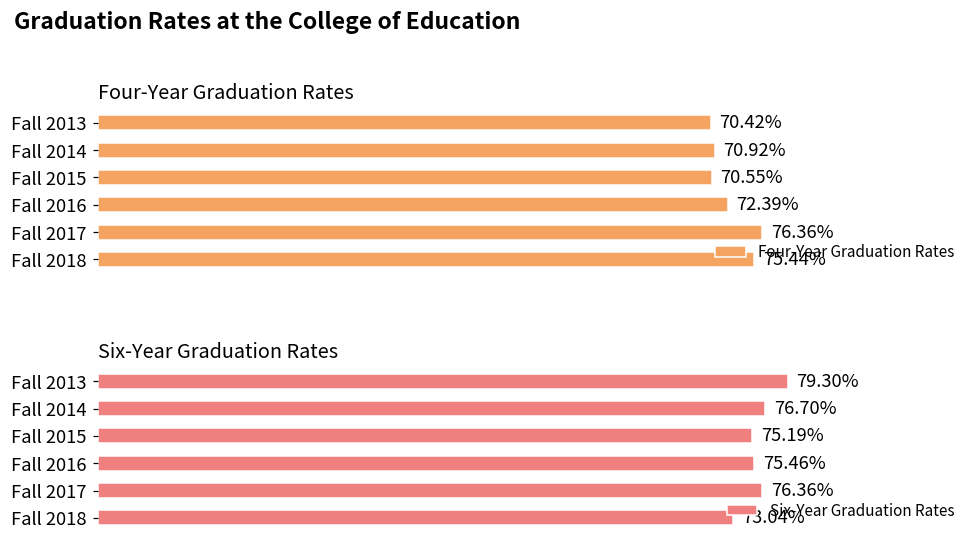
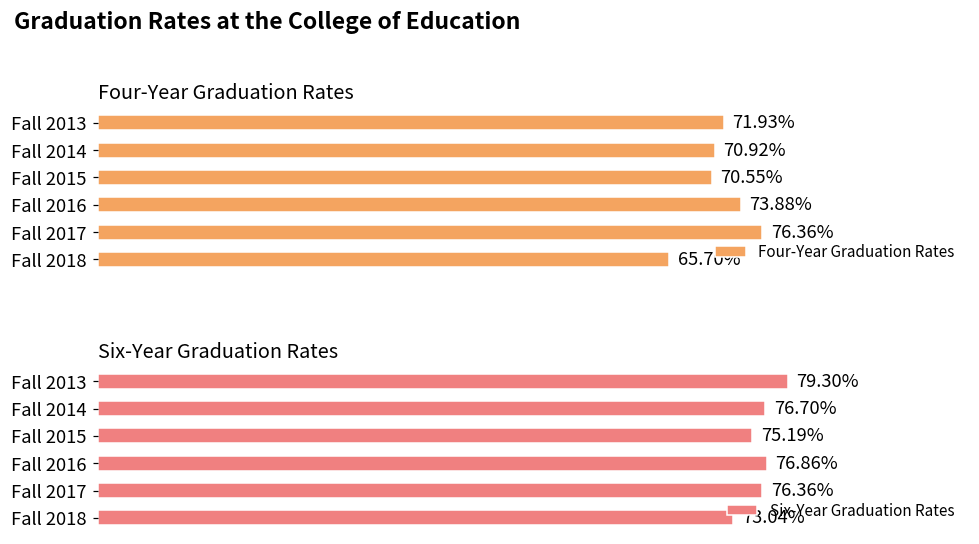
Four-Year Graduation Rates, Fall 2013: 70.42% -> 71.93%
Four-Year Graduation Rates, Fall 2016: 72.39% -> 73.88%
Four-Year Graduation Rates, Fall 2018: 75.44% -> 65.70%
Six-Year Graduation Rates, Fall 2016: 75.46% -> 76.86%
